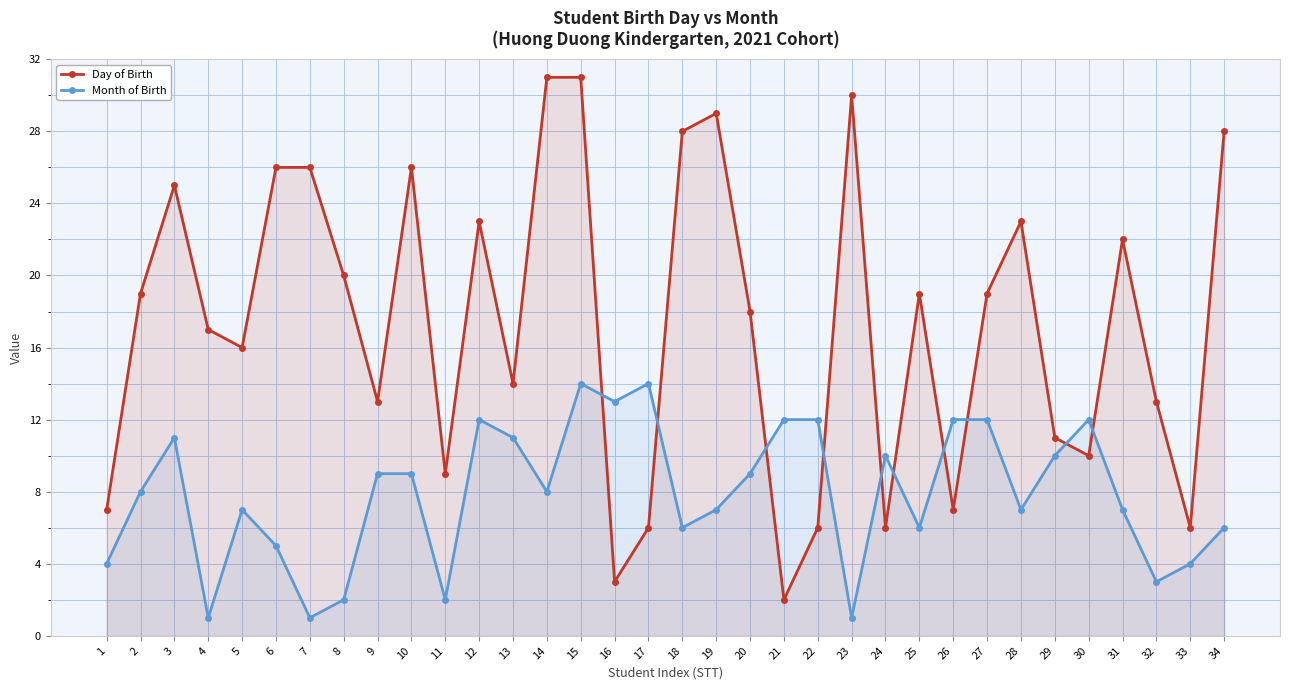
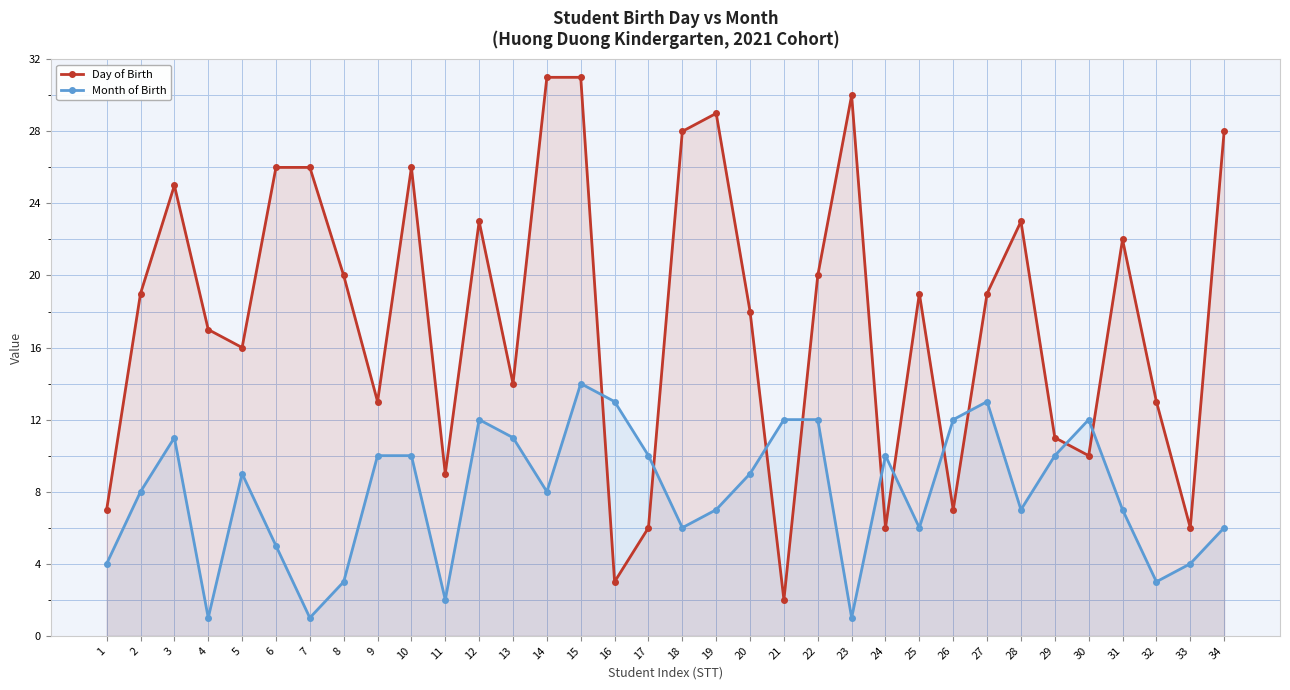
Month of Birth, 5: 7 -> 9
Month of Birth, 8: 2 -> 3
Month of Birth, 9: 9 -> 10
Month of Birth, 10: 9 -> 10
Month of Birth, 17: 14 -> 10
Day of Birth, 22: 6 -> 20
Month of Birth, 27: 12 -> 13
